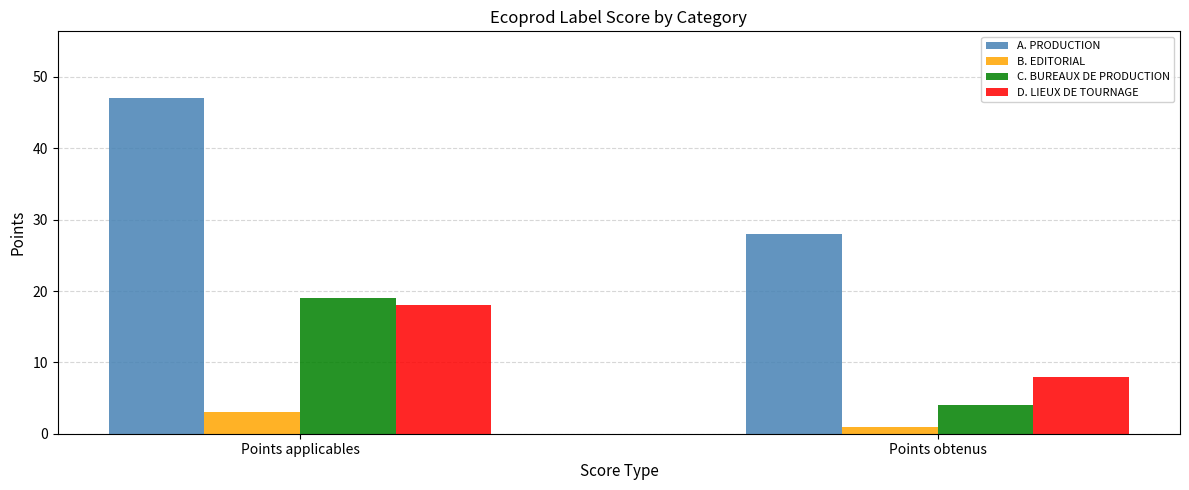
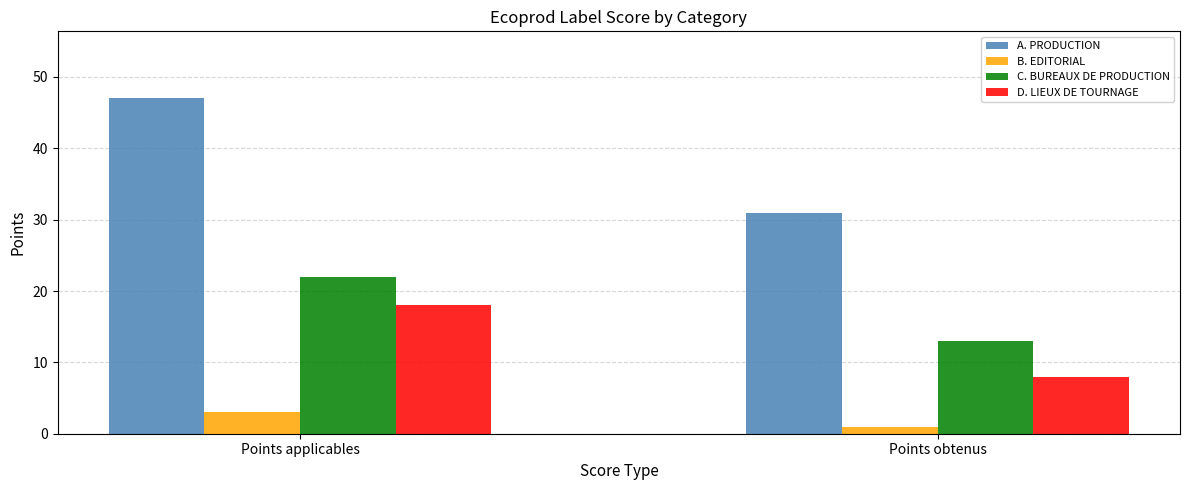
C. BUREAUX DE PRODUCTION, Points applicables: 19 -> 22
A. PRODUCTION, Points obtenus: 28 -> 31
C. BUREAUX DE PRODUCTION, Points obtenus: 4 -> 13
